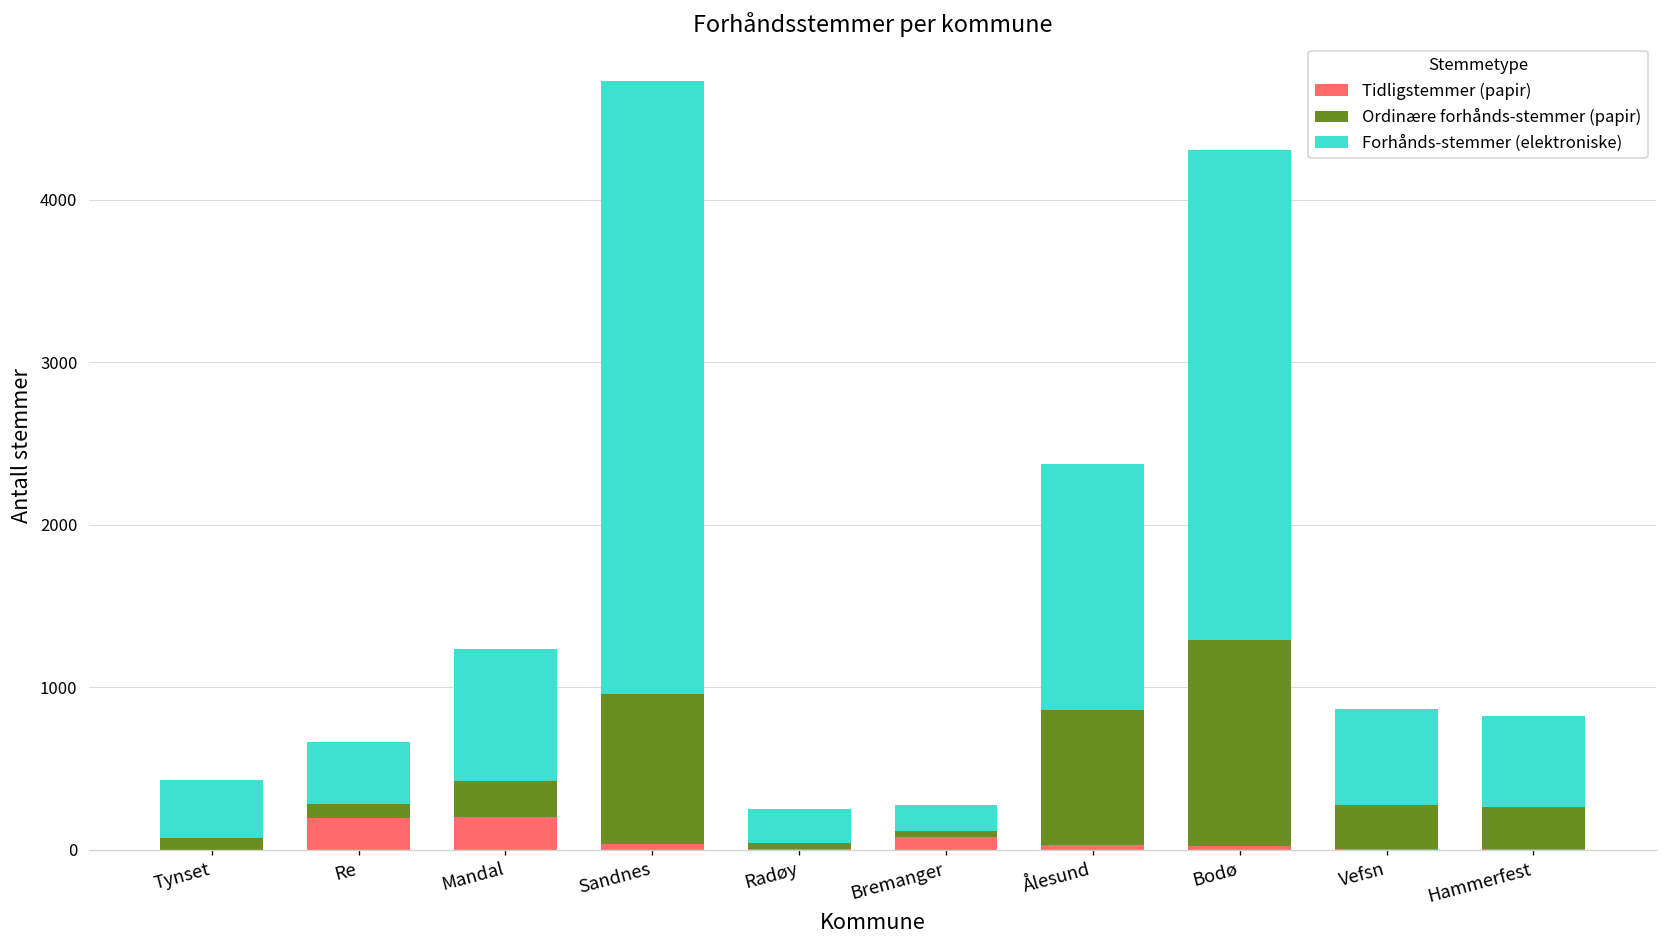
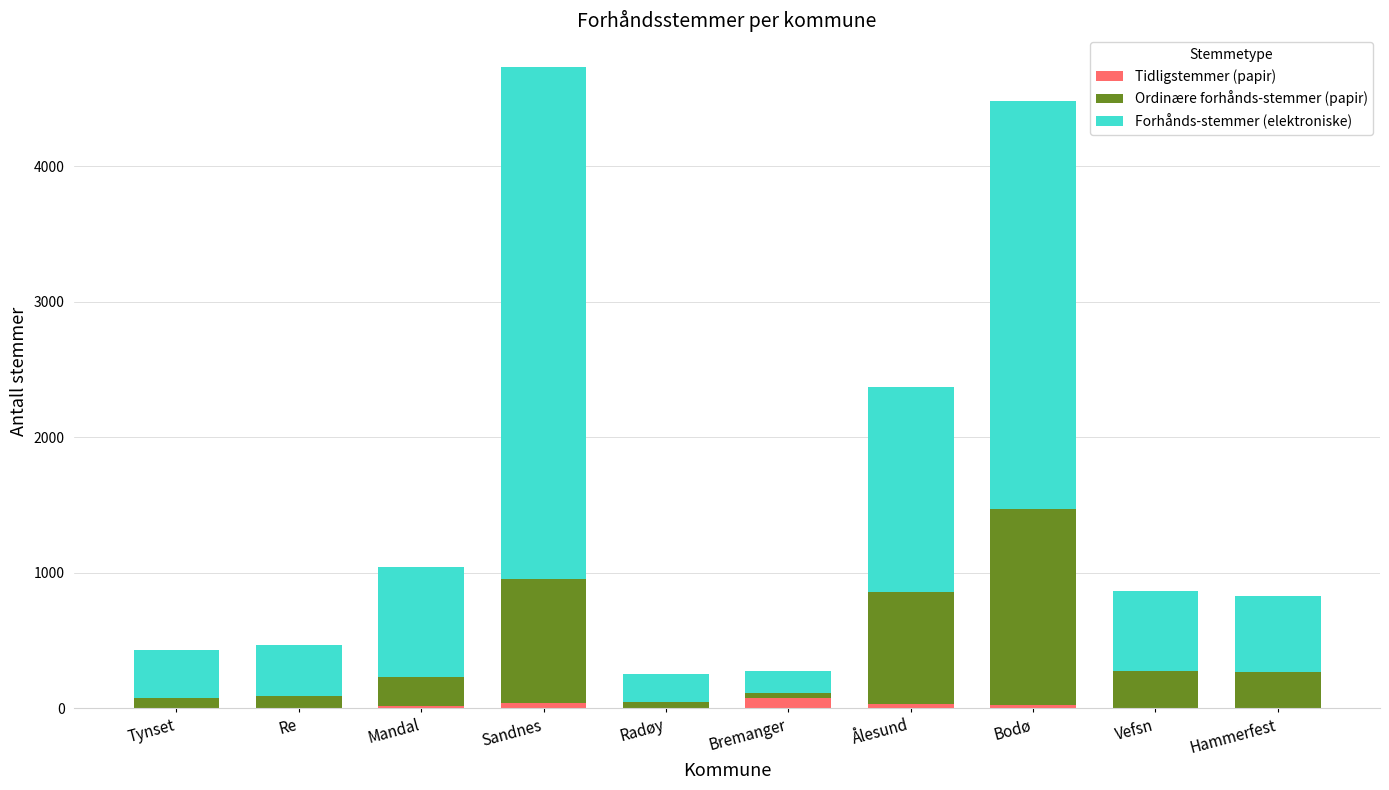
Tidligstemmer (papir), Re: 200 -> 0
Tidligstemmer (papir), Mandal: 200 -> 10
Ordinære forhånds-stemmer (papir), Bodø: 1270 -> 1450
